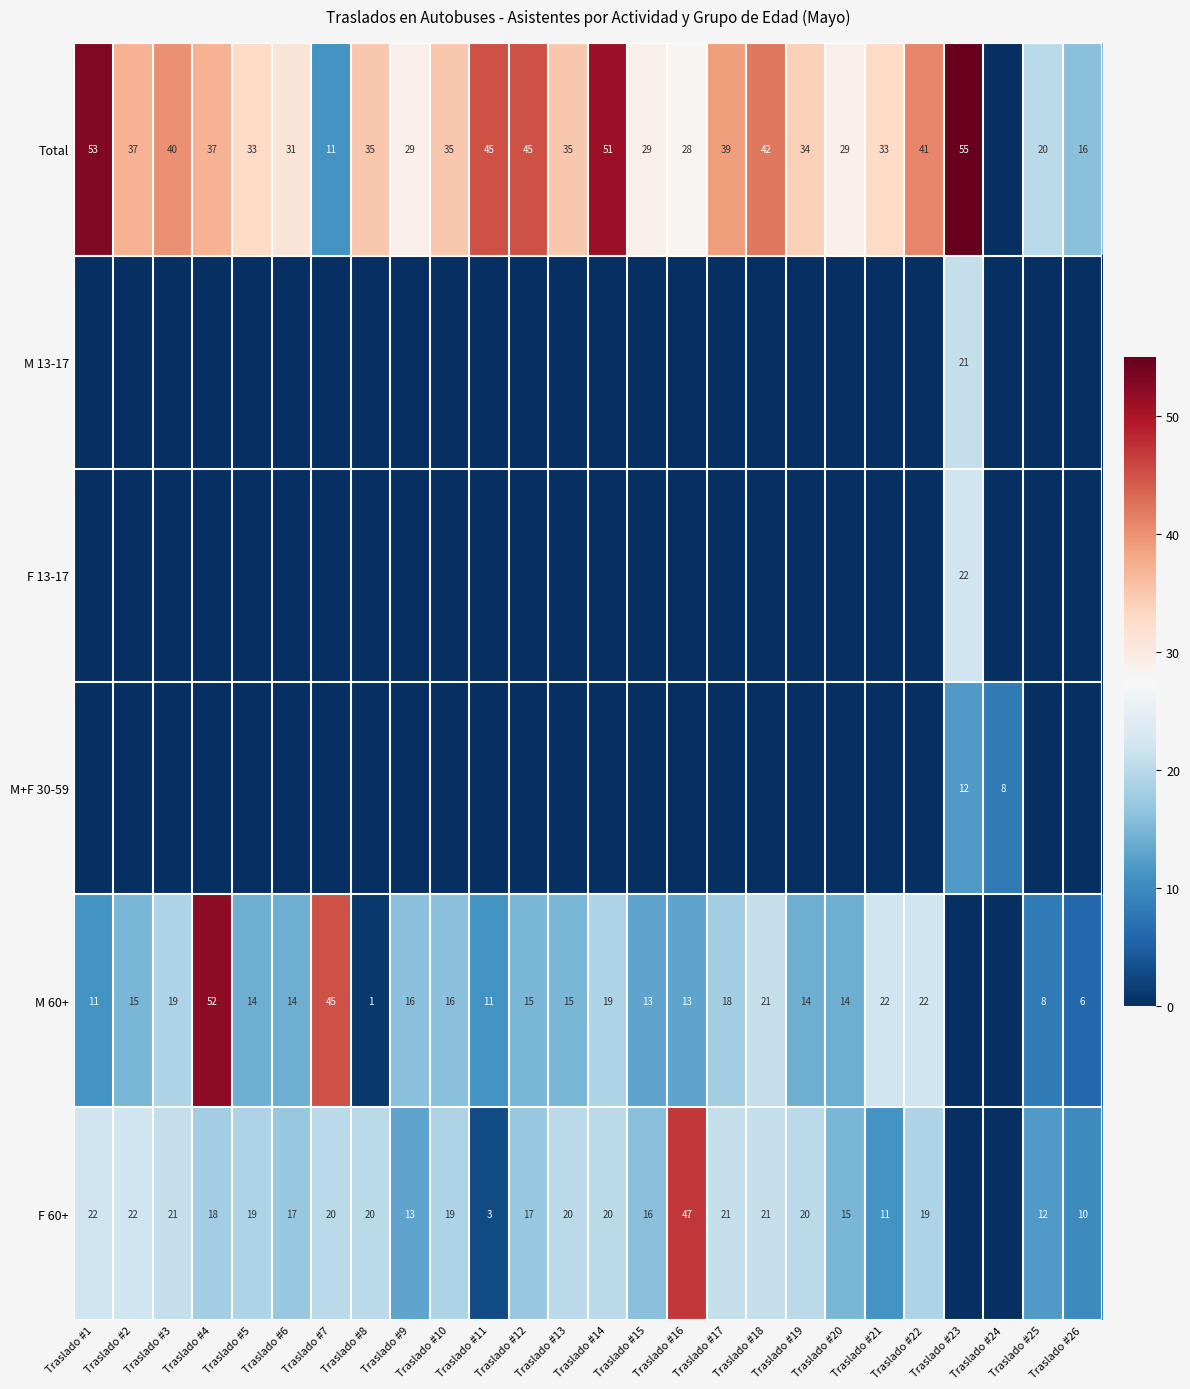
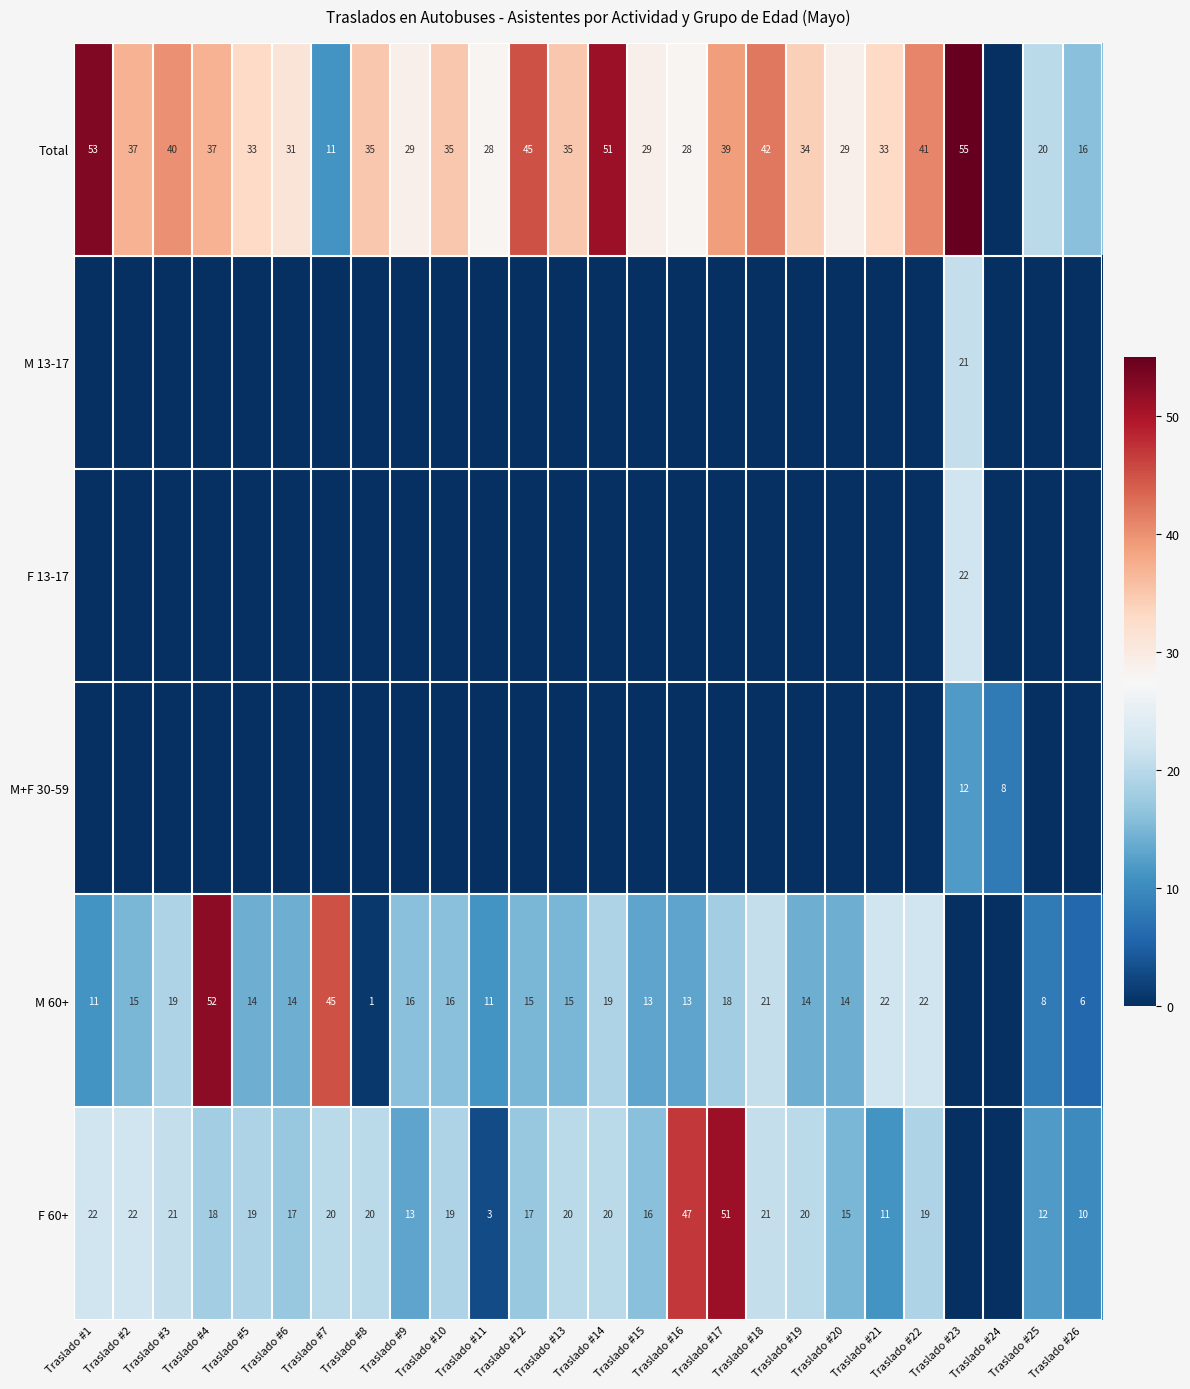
Total, Traslado #11: 45 -> 28
F 60+, Traslado #17: 21 -> 51
